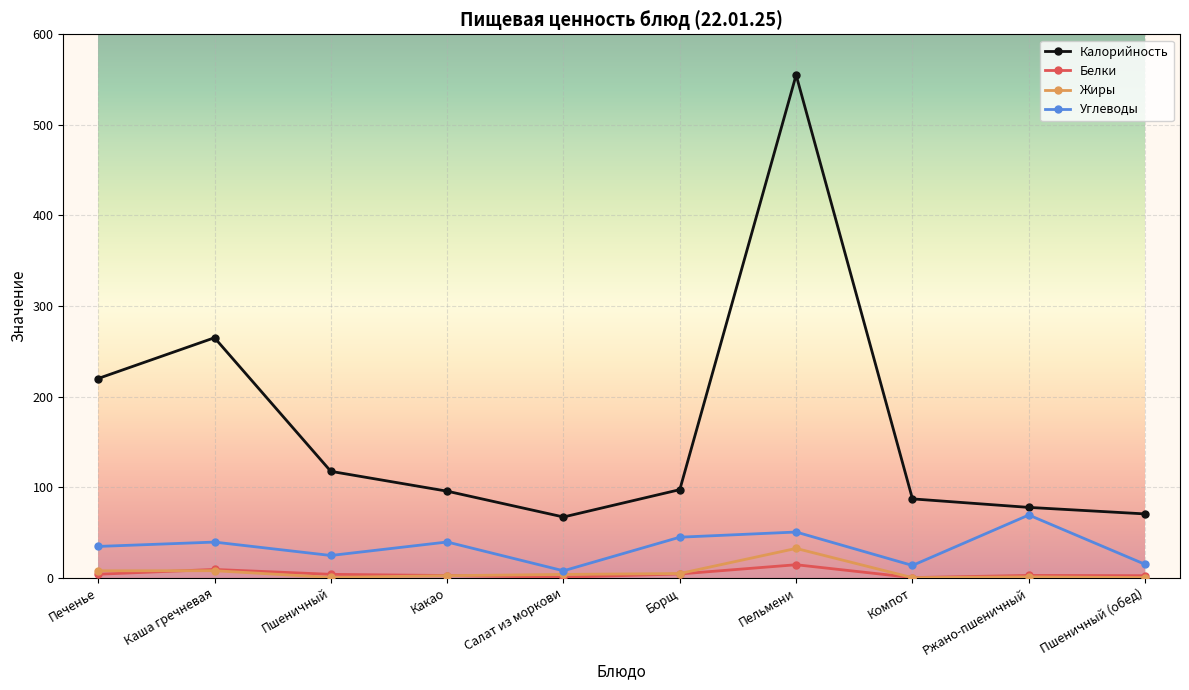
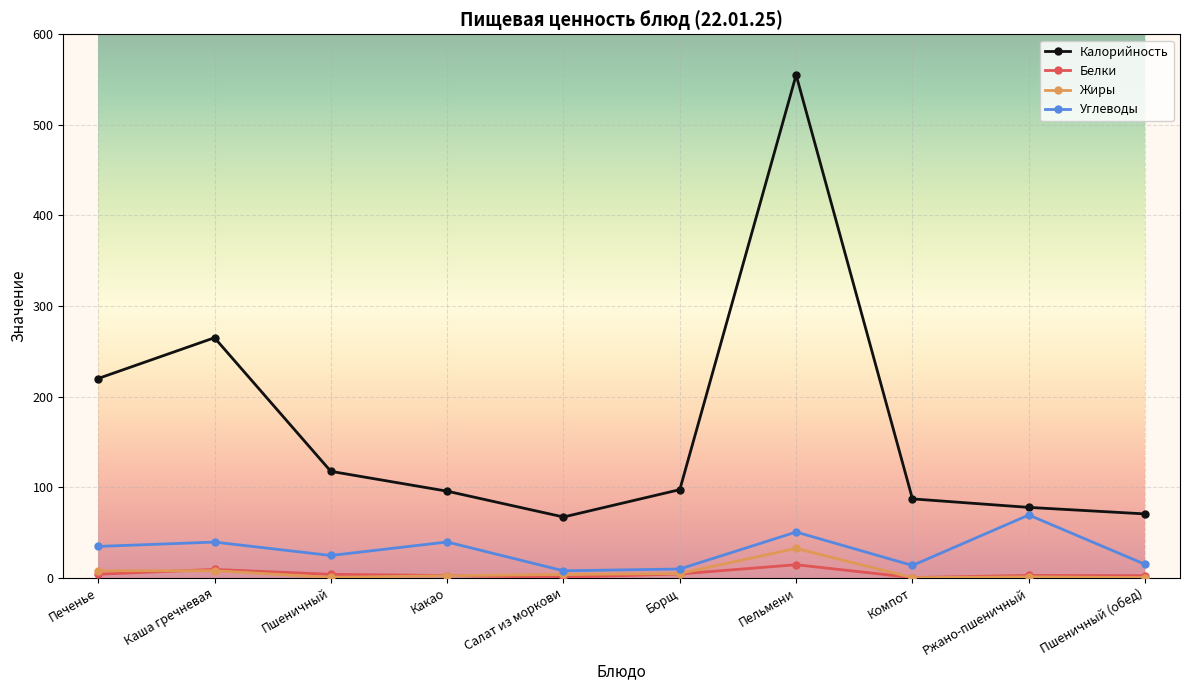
Углеводы, Борщ: 40 -> 10
